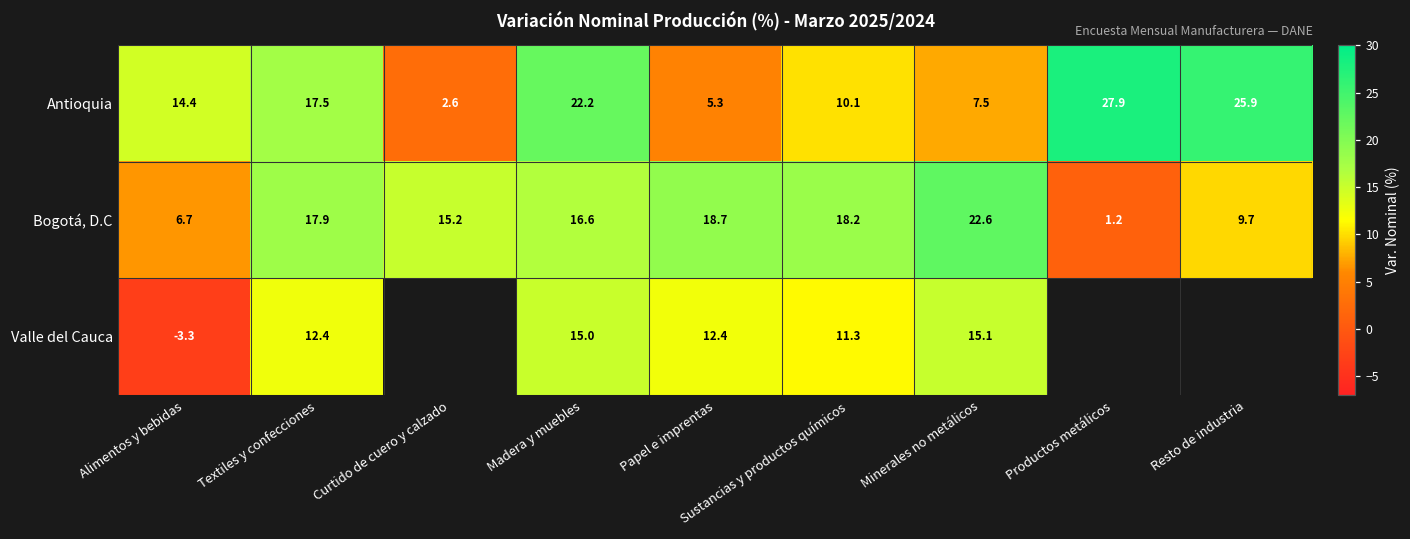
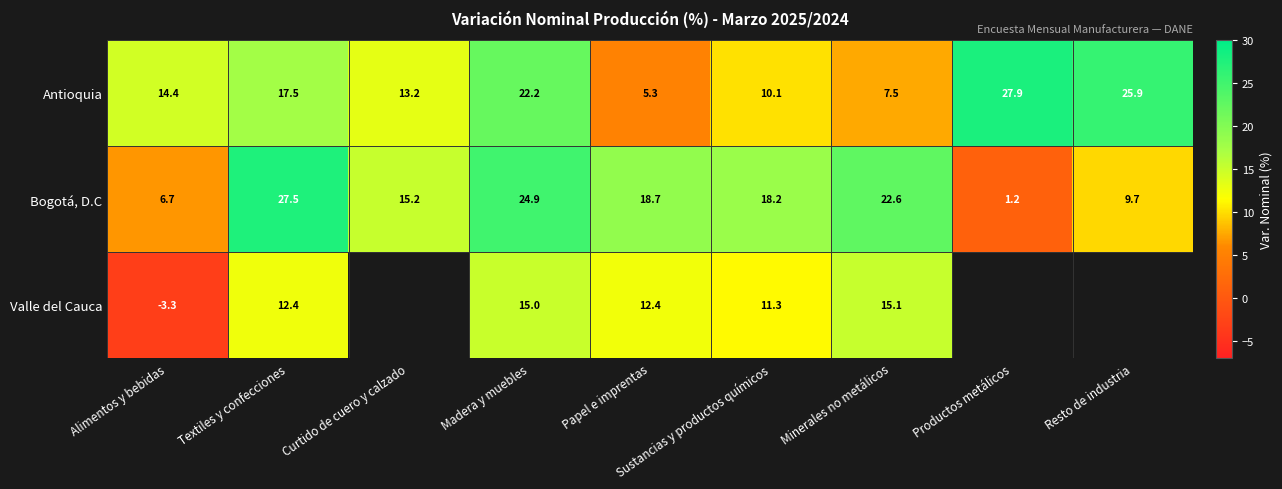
Antioquia, Curtido de cuero y calzado: 2.6 -> 13.2
Bogotá, D.C, Textiles y confecciones: 17.9 -> 27.5
Bogotá, D.C, Madera y muebles: 16.6 -> 24.9
